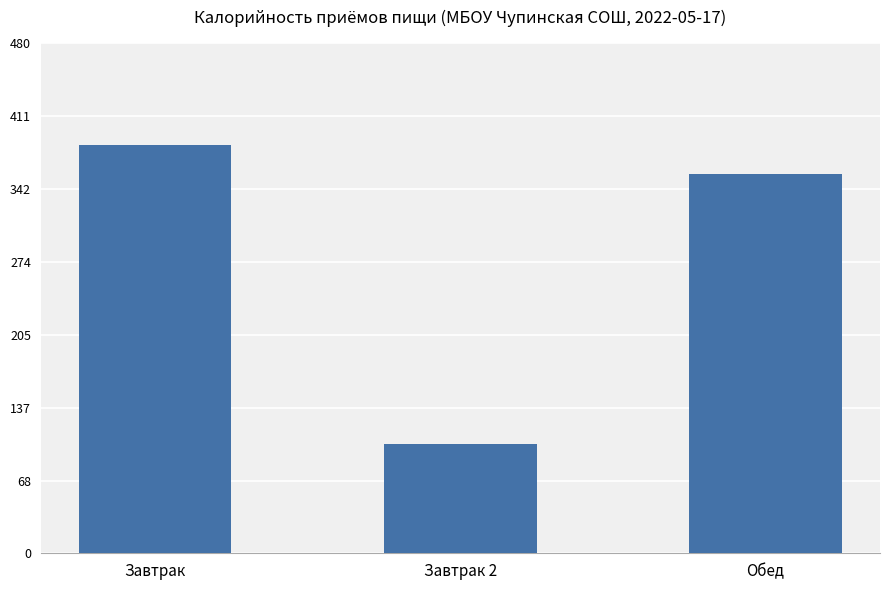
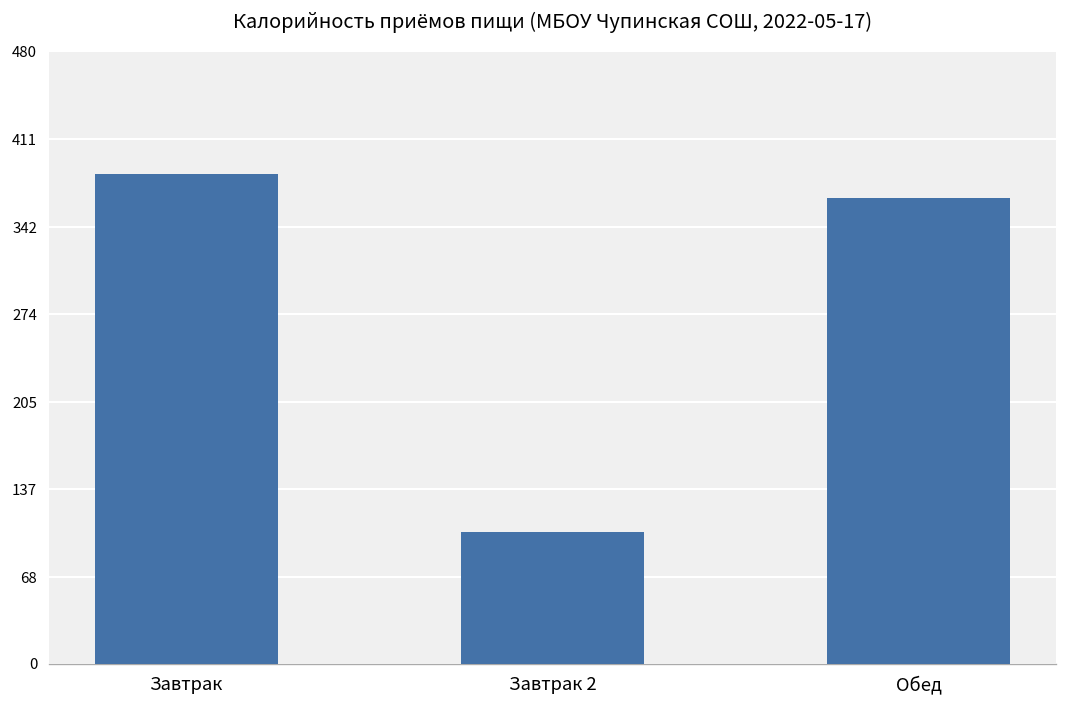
Обед: 356 -> 365
